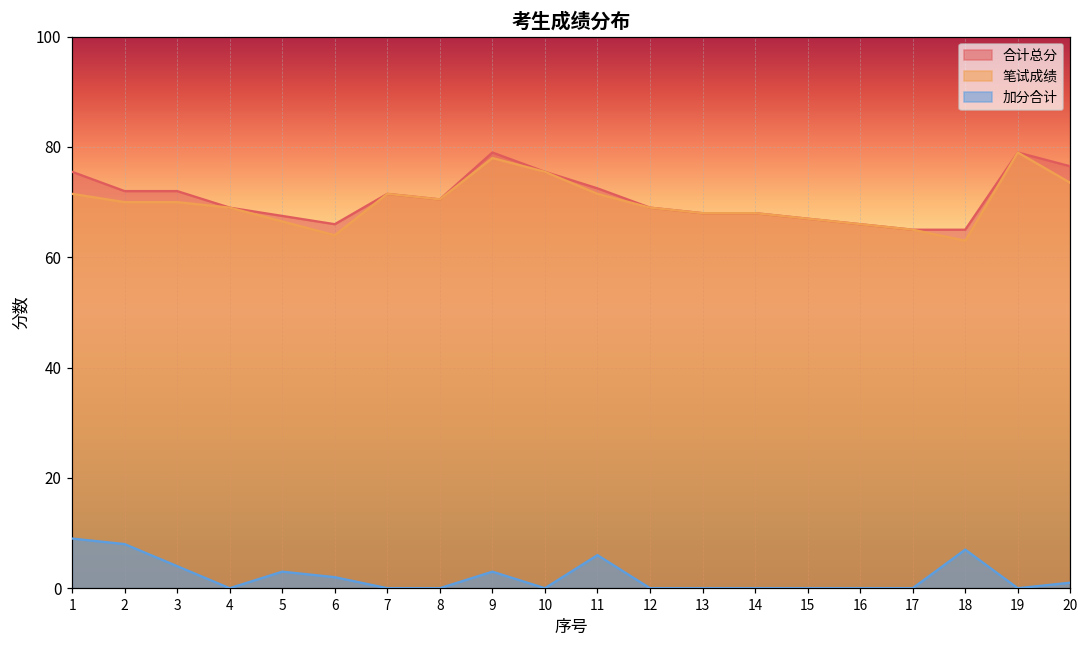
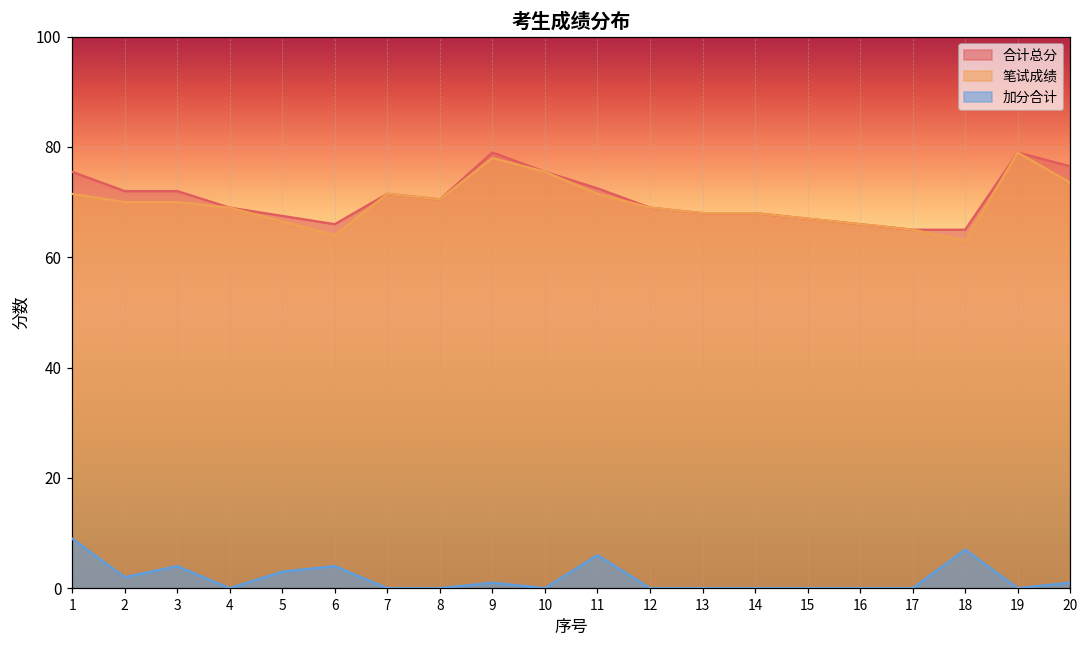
加分合计, 2: 8 -> 2
加分合计, 6: 2 -> 4
加分合计, 9: 3 -> 1
